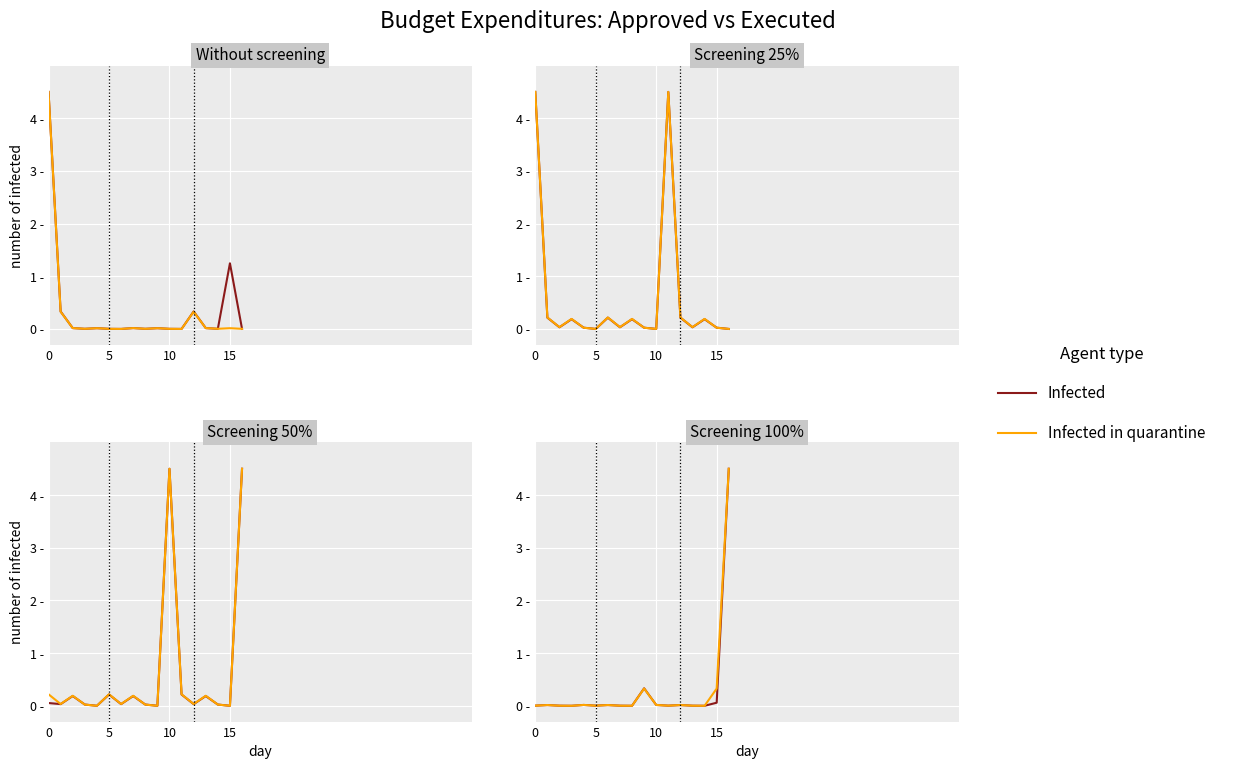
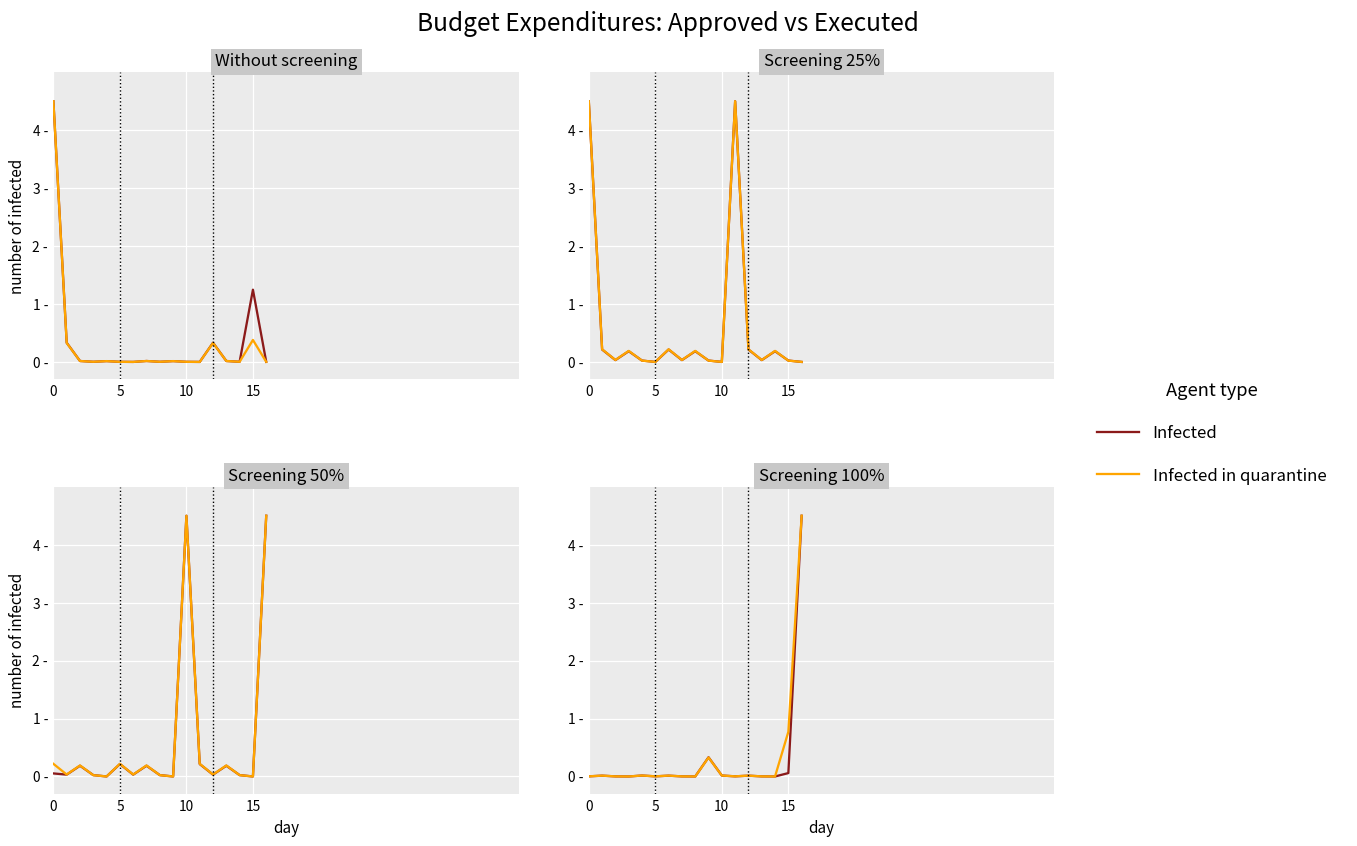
Without screening, Infected in quarantine, 15: 0.0 - -> 0.4 -
Screening 100%, Infected in quarantine, 15: 0.3 - -> 0.8 -
